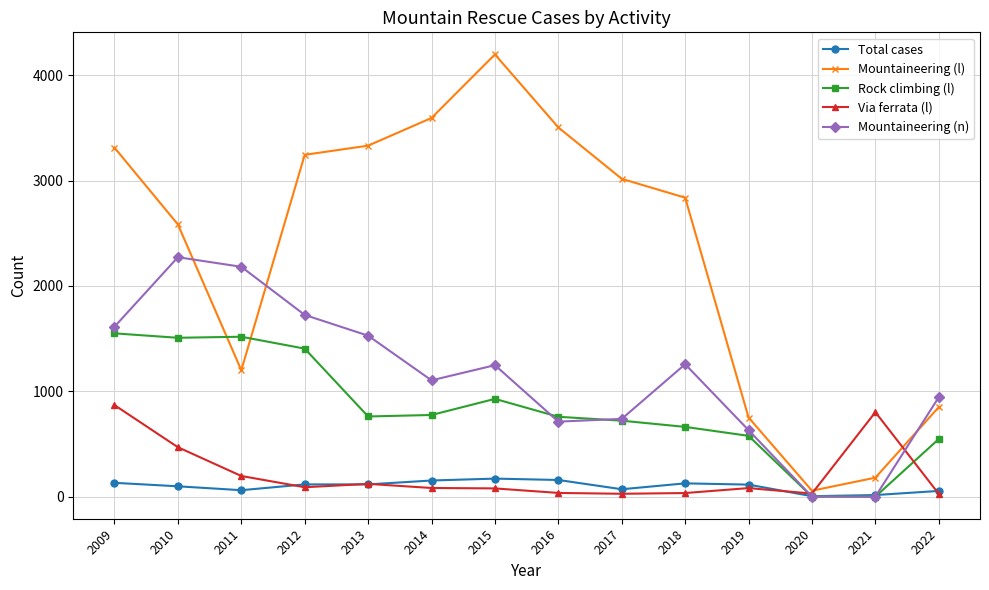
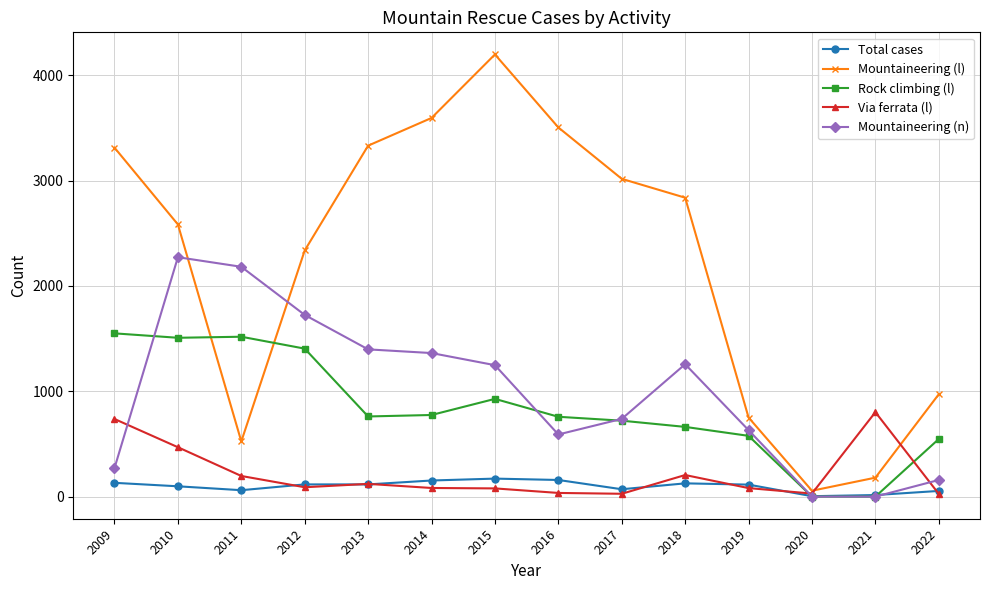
Via ferrata (l), 2009: 870 -> 740
Mountaineering (n), 2009: 1610 -> 270
Mountaineering (l), 2011: 1200 -> 520
Mountaineering (l), 2012: 3250 -> 2340
Mountaineering (n), 2013: 1530 -> 1400
Mountaineering (n), 2014: 1100 -> 1360
Mountaineering (n), 2016: 710 -> 590
Via ferrata (l), 2018: 30 -> 210
Mountaineering (l), 2022: 850 -> 970
Mountaineering (n), 2022: 940 -> 160
